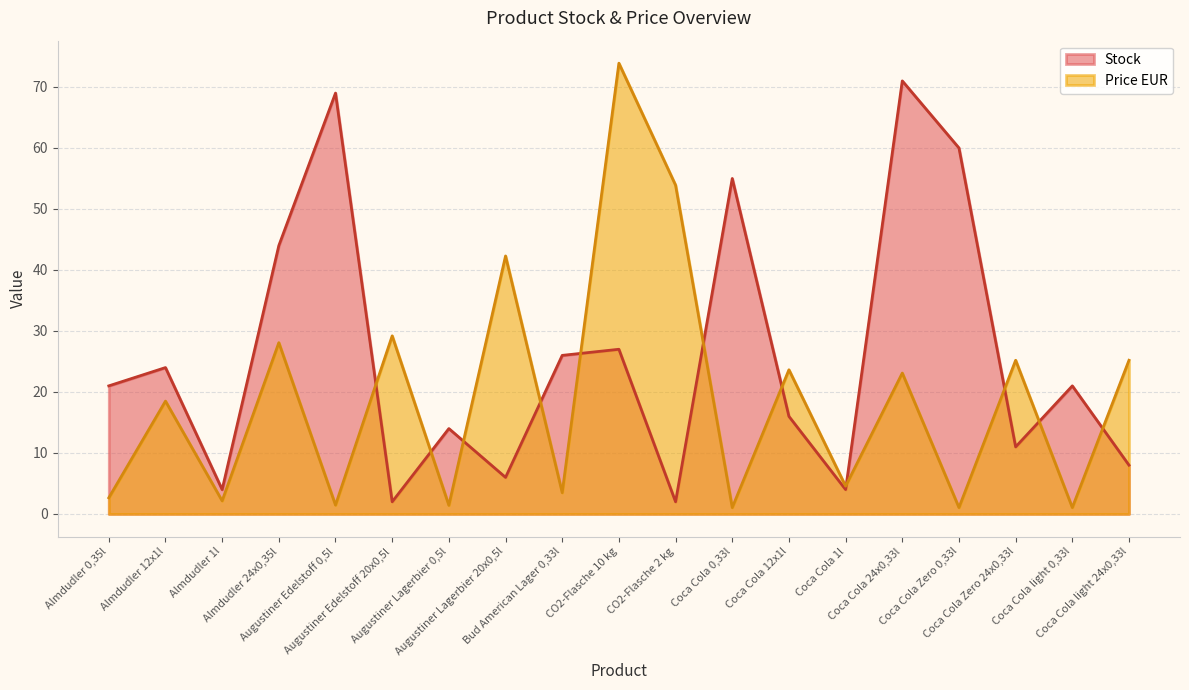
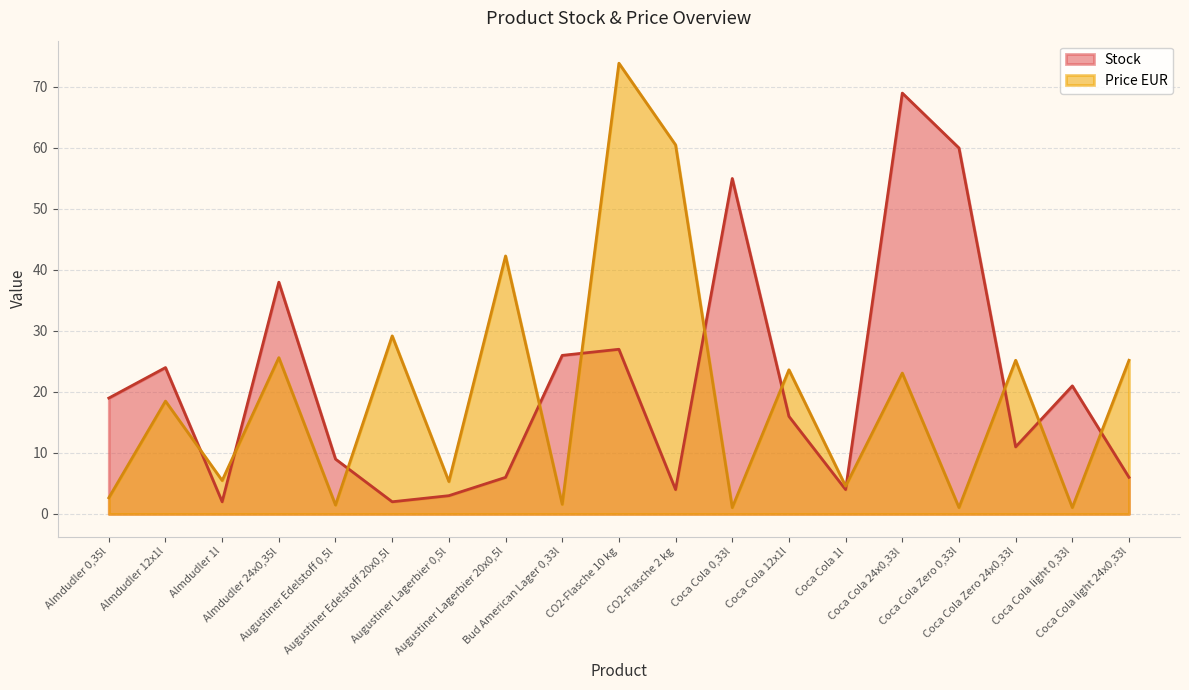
Stock, Almdudler 0,35l: 21 -> 19
Stock, Almdudler 1l: 4 -> 2
Price EUR, Almdudler 1l: 2 -> 5
Stock, Almdudler 24x0,35l: 44 -> 38
Price EUR, Almdudler 24x0,35l: 28 -> 26
Stock, Augustiner Edelstoff 0,5l: 69 -> 9
Stock, Augustiner Lagerbier 0,5l: 14 -> 3
Price EUR, Augustiner Lagerbier 0,5l: 1 -> 5
Price EUR, Bud American Lager 0,33l: 3 -> 2
Stock, CO2-Flasche 2 kg: 2 -> 4
Price EUR, CO2-Flasche 2 kg: 54 -> 61
Stock, Coca Cola 24x0,33l: 71 -> 69
Stock, Coca Cola light 24x0,33l: 8 -> 6
